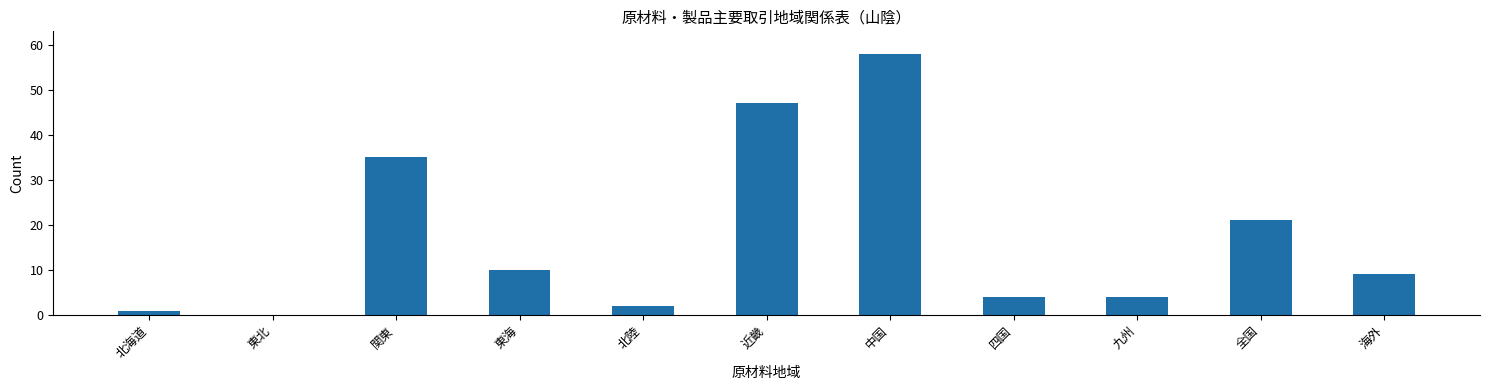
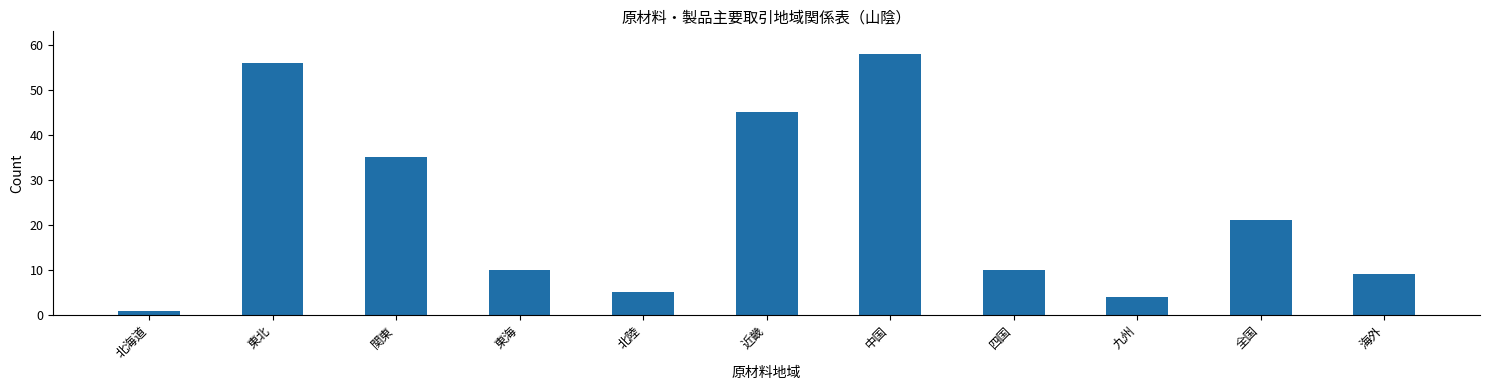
東北: 0 -> 56
北陸: 2 -> 5
近畿: 47 -> 45
四国: 4 -> 10
